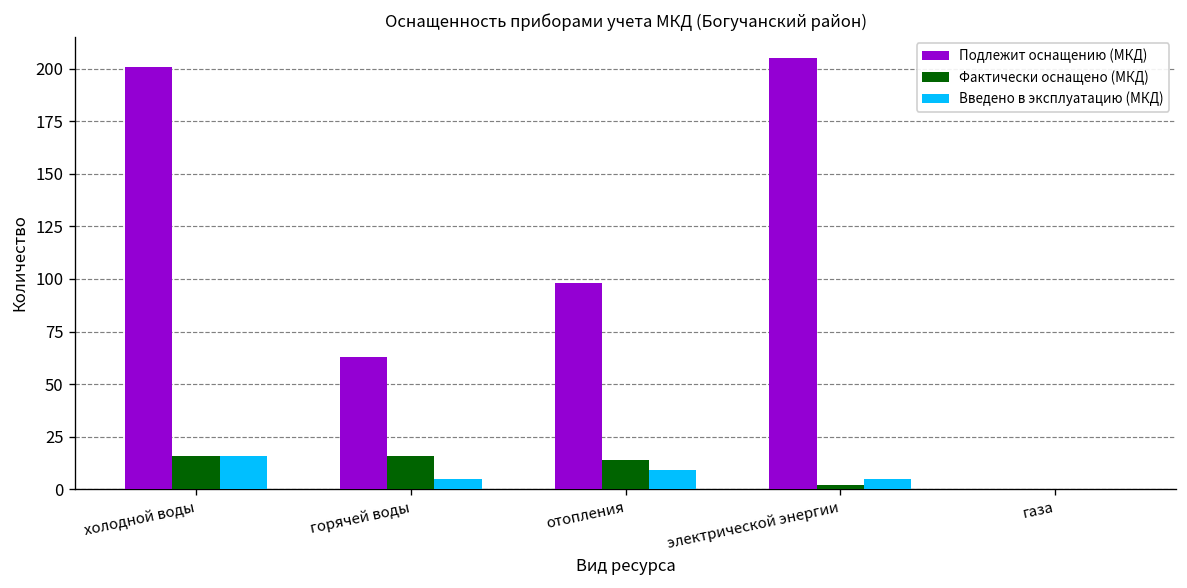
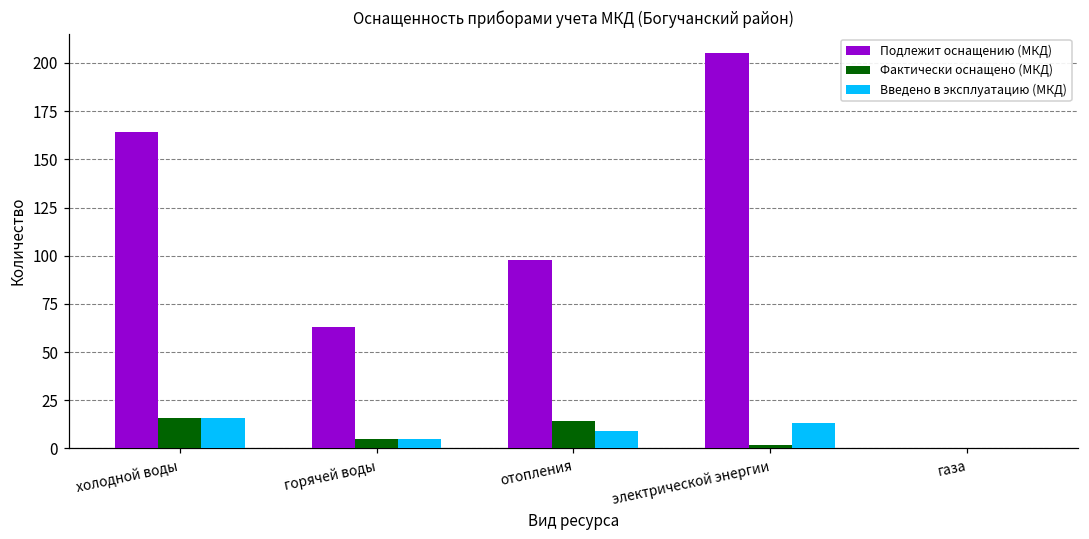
Подлежит оснащению (МКД), холодной воды: 201 -> 164
Фактически оснащено (МКД), горячей воды: 16 -> 5
Введено в эксплуатацию (МКД), электрической энергии: 5 -> 13
